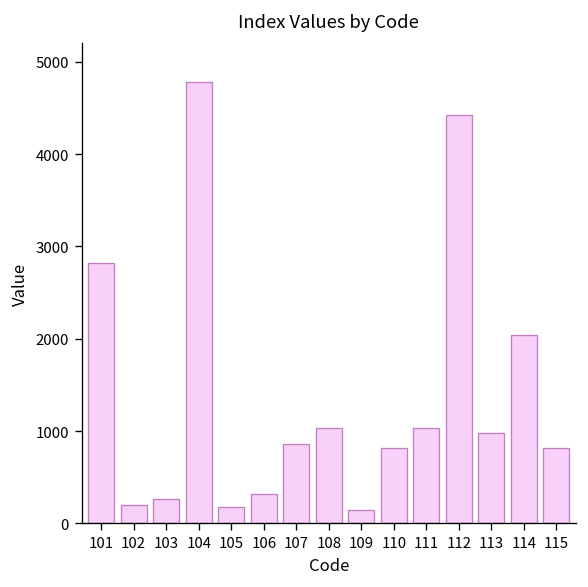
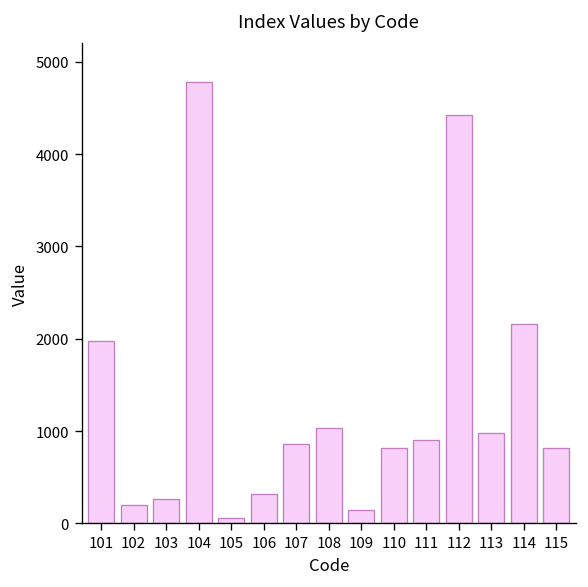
101: 2800 -> 2000
105: 200 -> 100
111: 1000 -> 900
114: 2000 -> 2200
